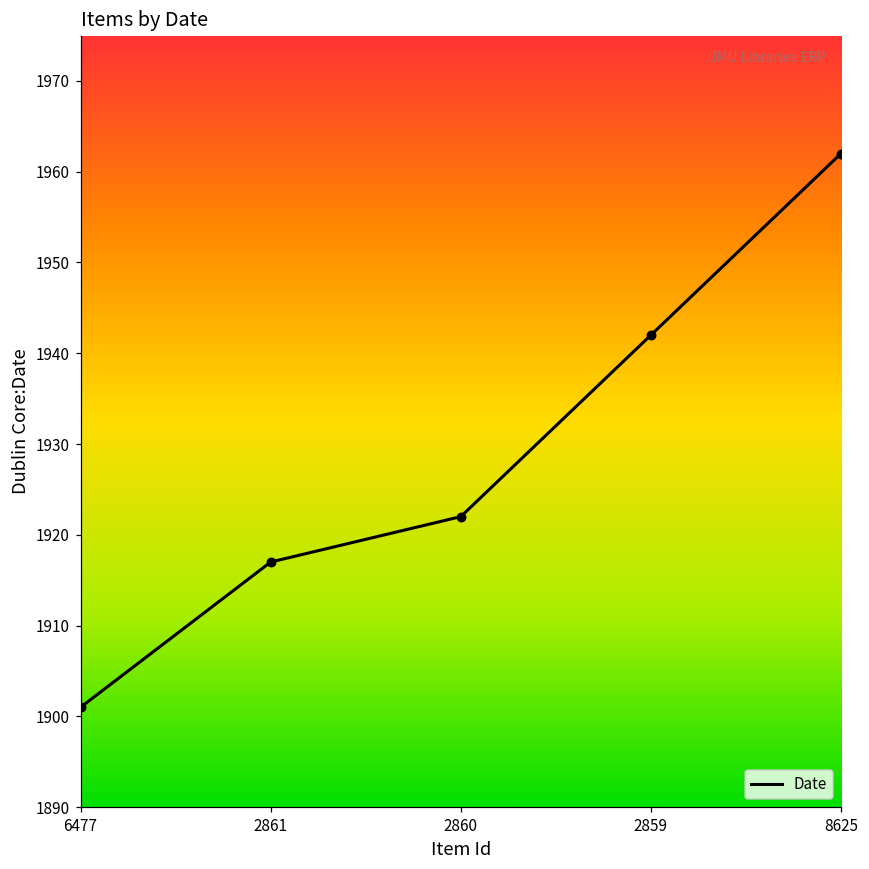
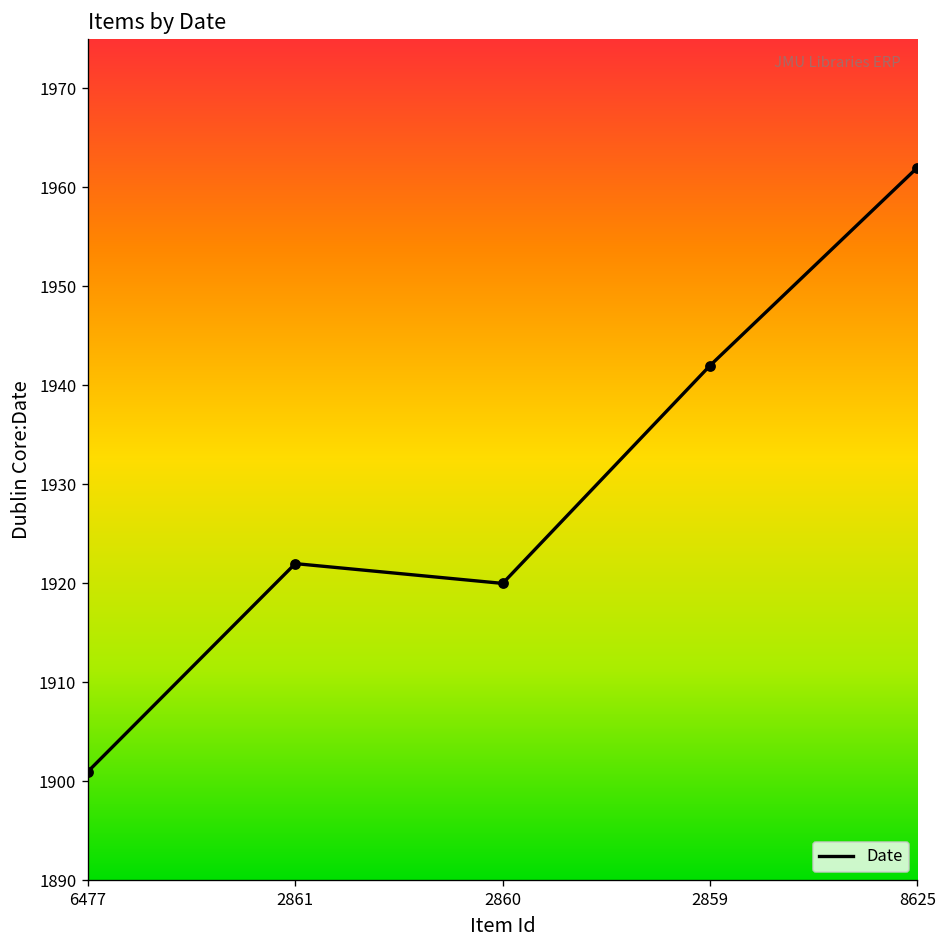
2861: 1917 -> 1922
2860: 1922 -> 1920
